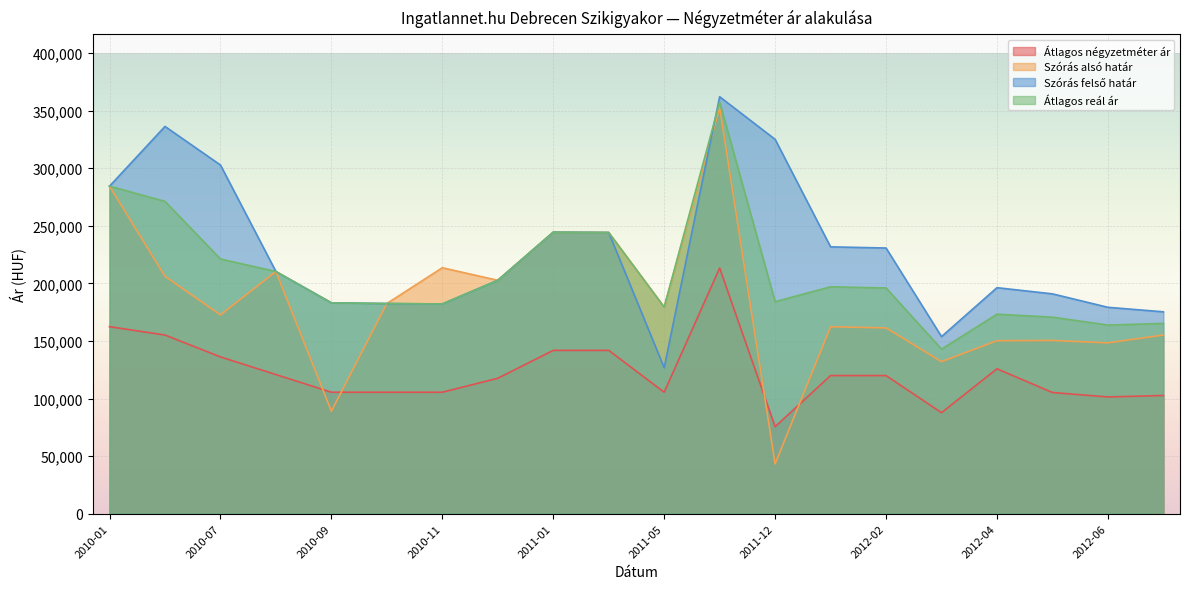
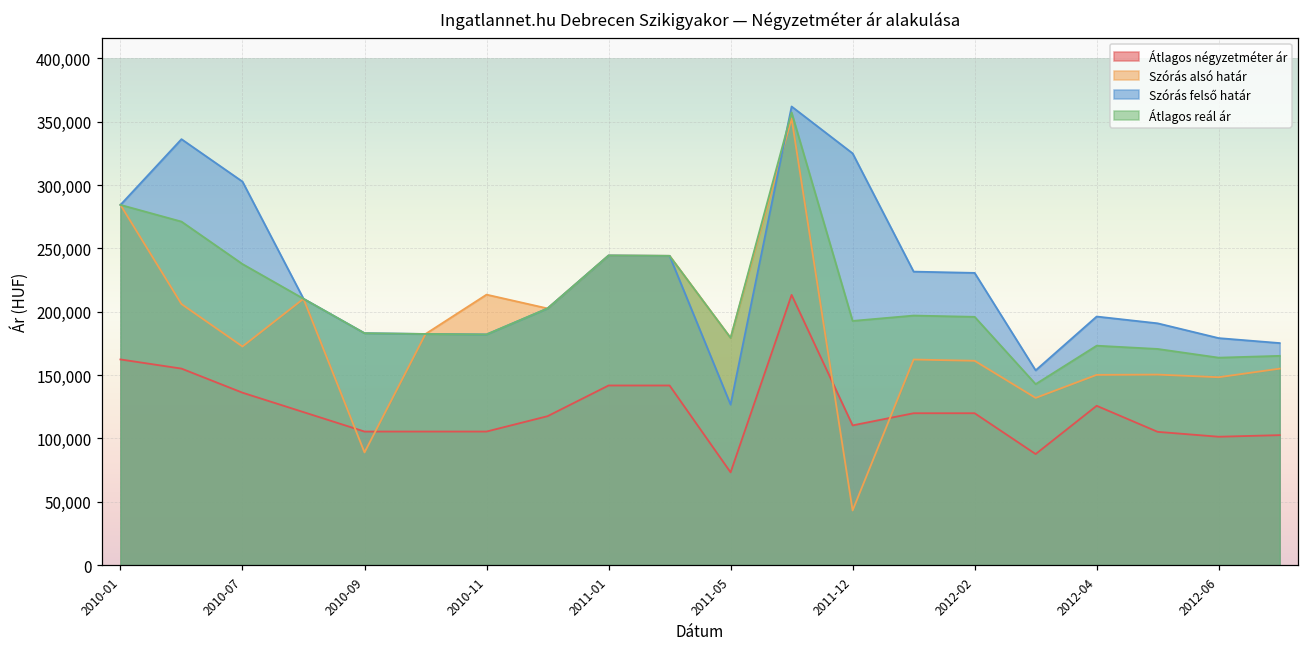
Átlagos reál ár, 2010-07: 221,000 -> 238,000
Átlagos négyzetméter ár, 2011-05: 105,000 -> 73,000
Átlagos négyzetméter ár, 2011-12: 76,000 -> 110,000
Átlagos reál ár, 2011-12: 184,000 -> 193,000
